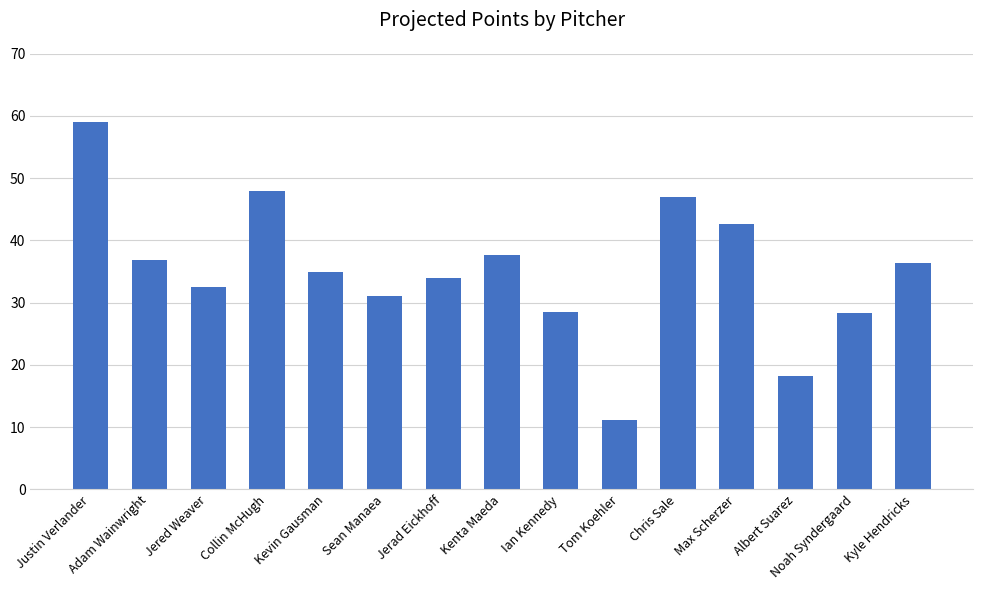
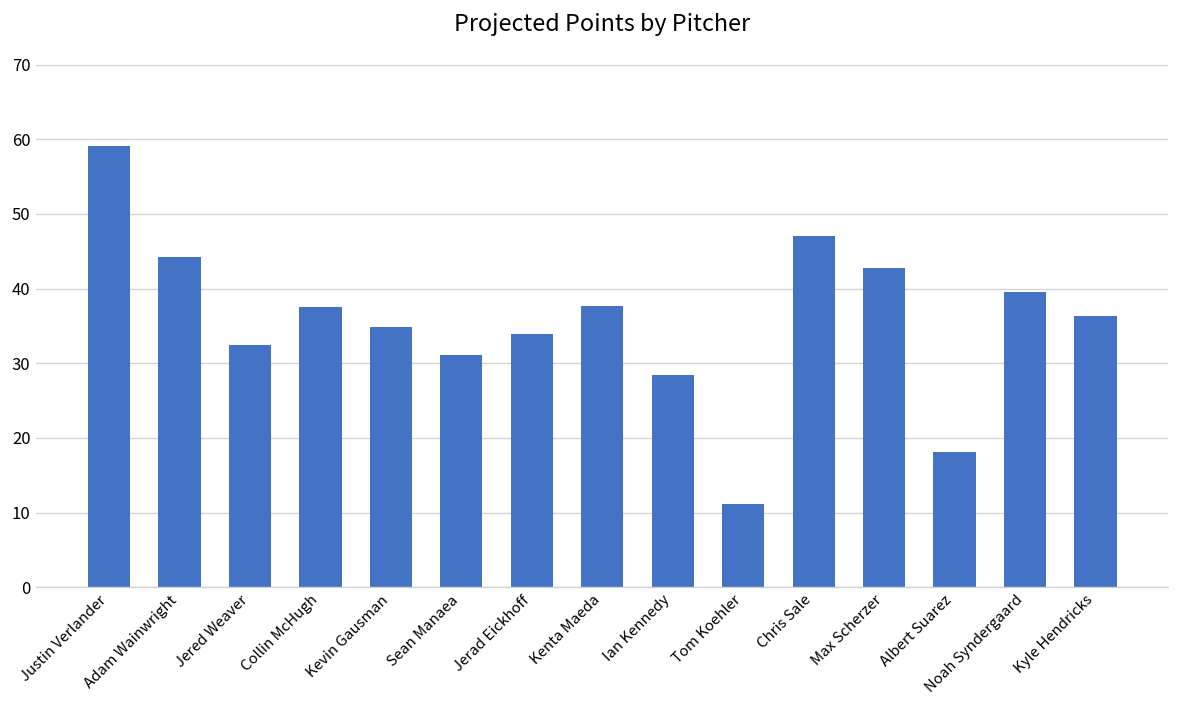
Adam Wainwright: 37 -> 44
Collin McHugh: 48 -> 37
Noah Syndergaard: 28 -> 40
